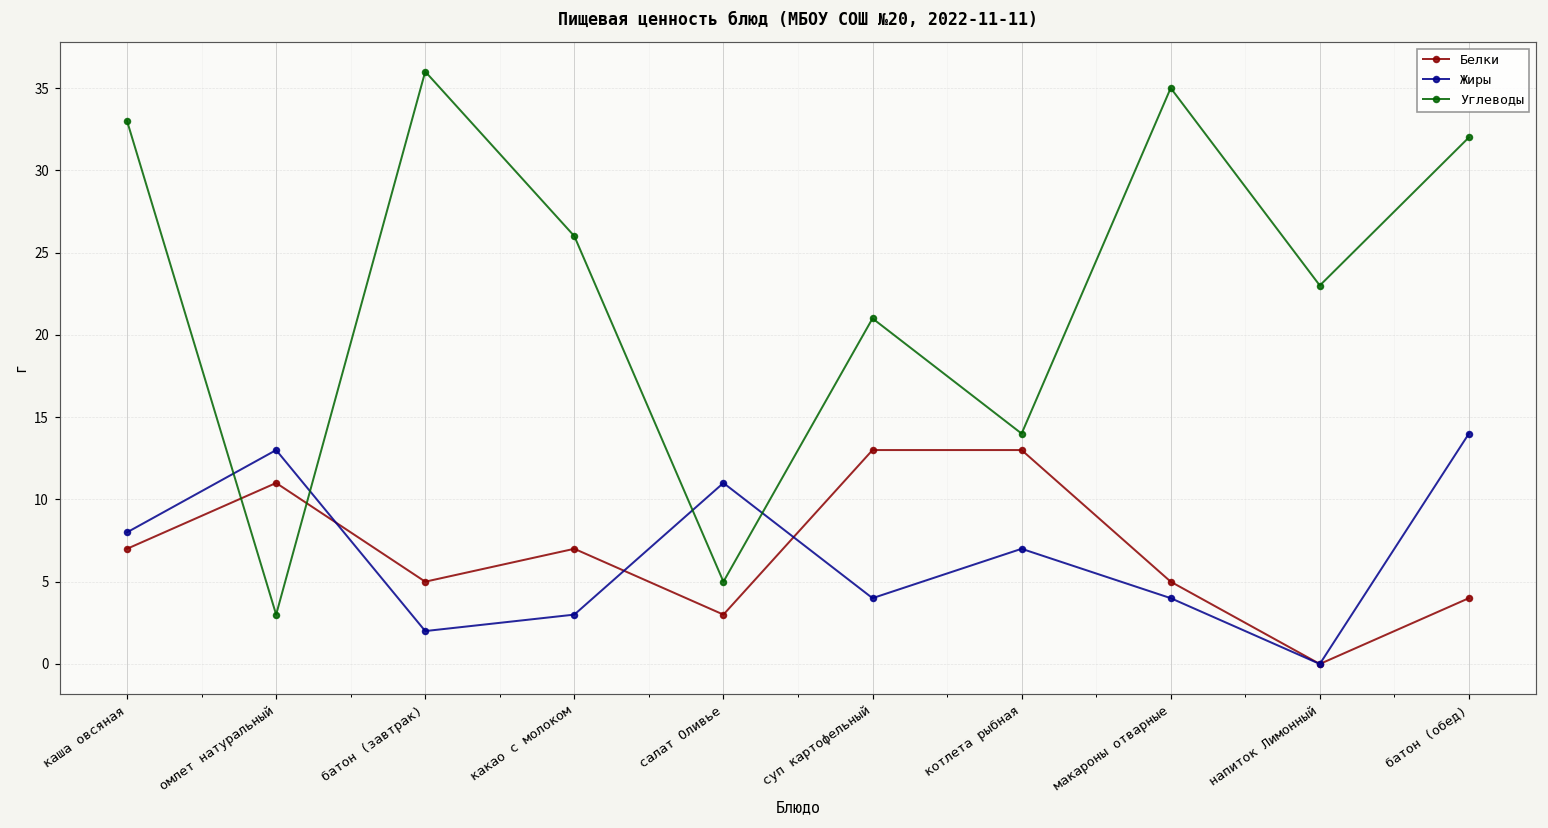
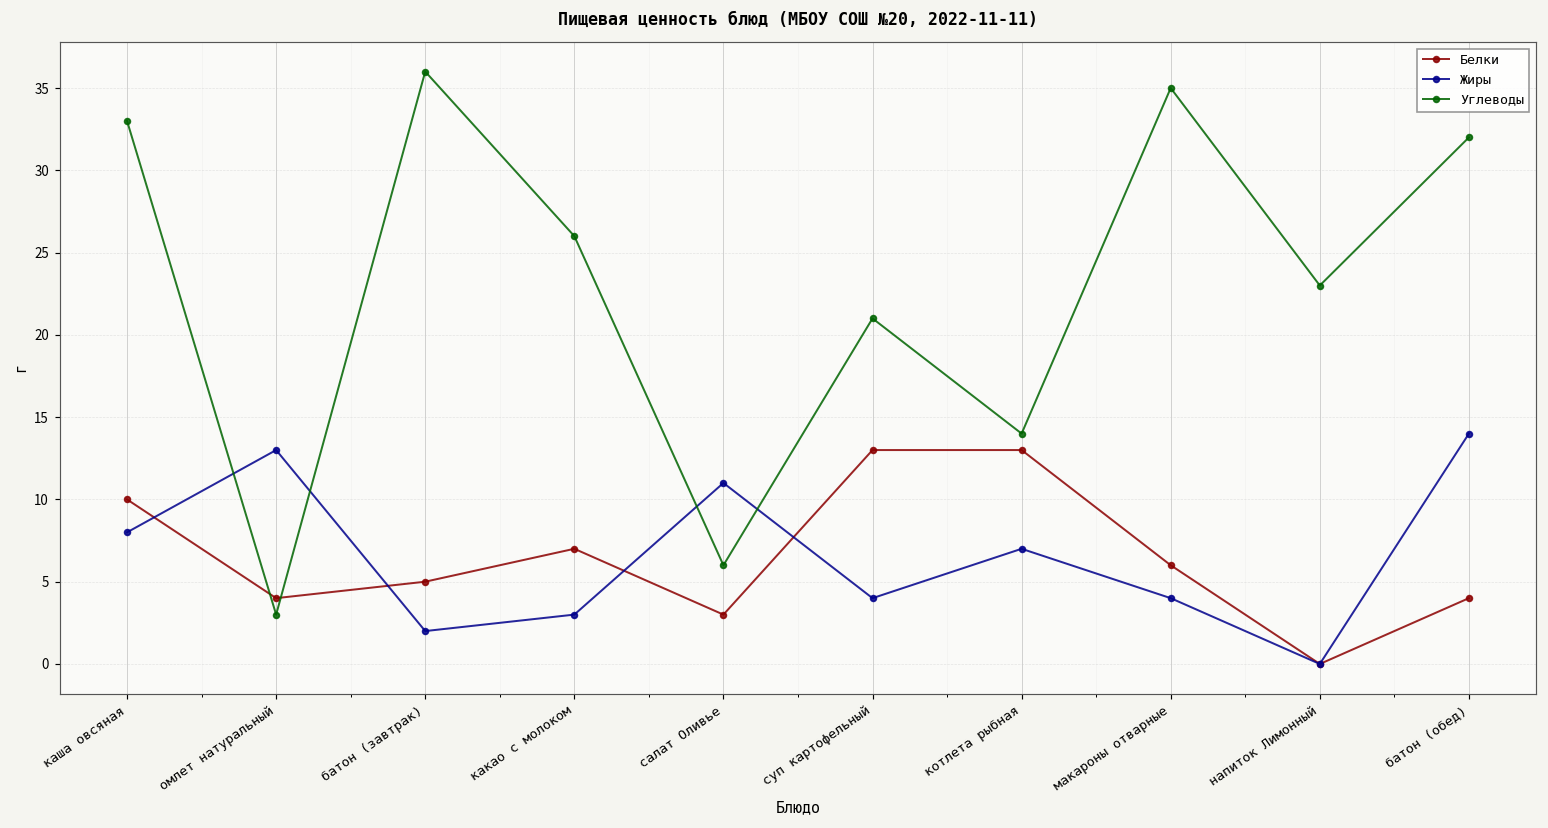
Белки, каша овсяная: 7 -> 10
Белки, омлет натуральный: 11 -> 4
Углеводы, салат Оливье: 5 -> 6
Белки, макароны отварные: 5 -> 6
